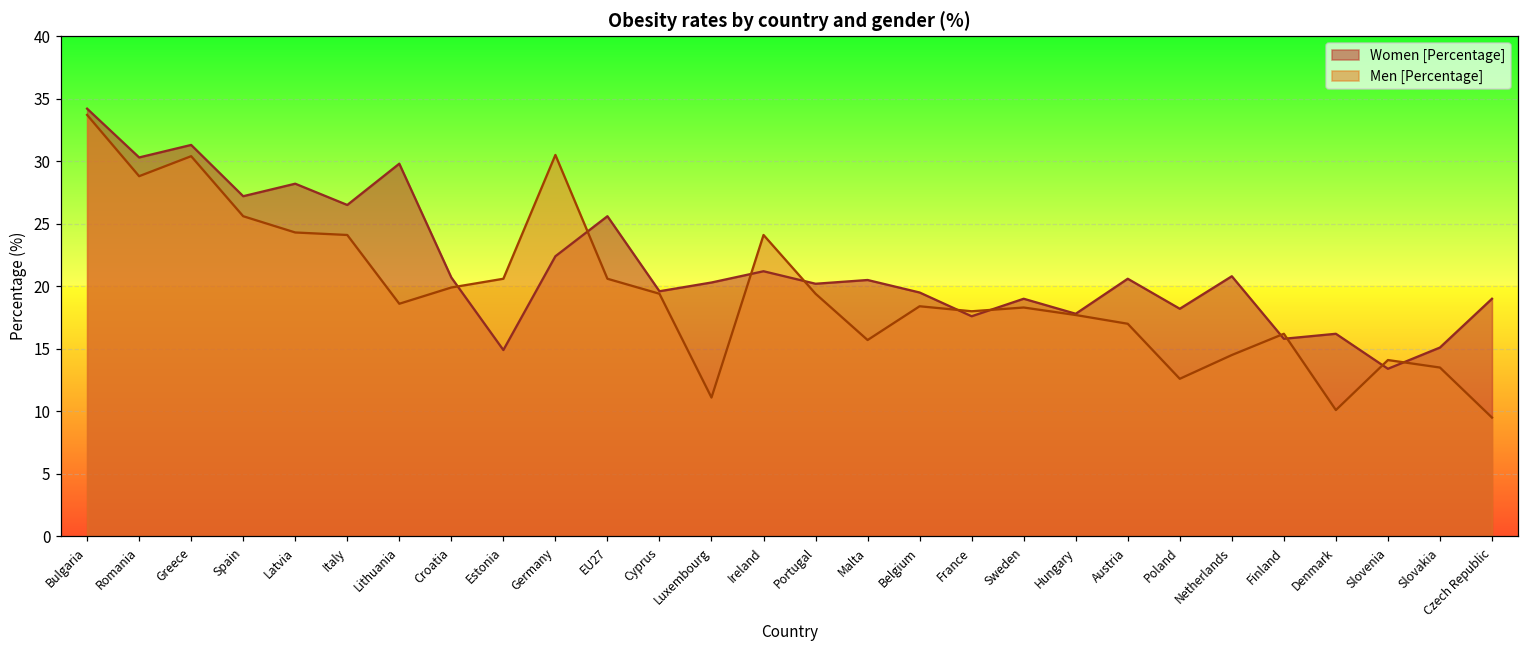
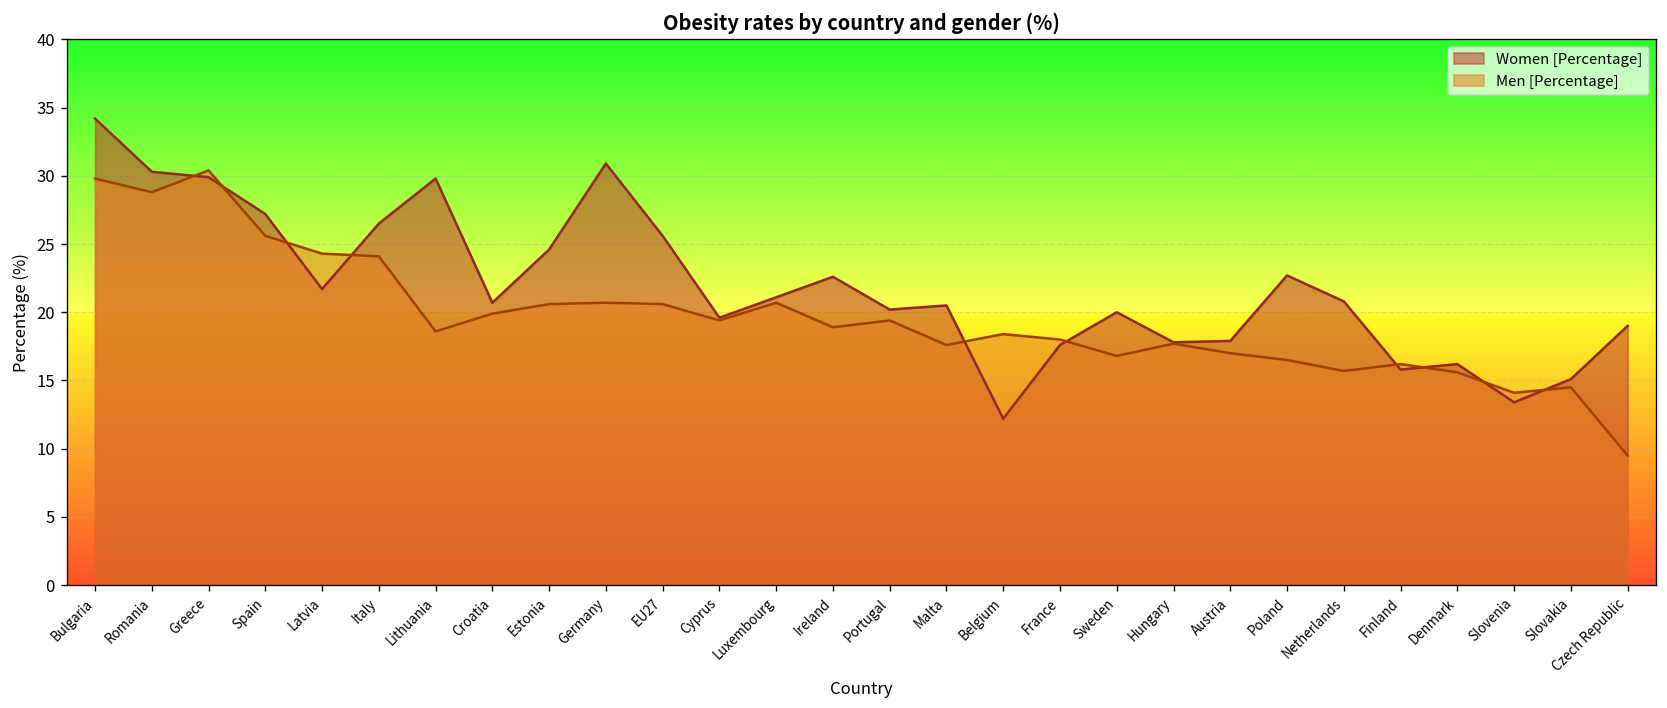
Men [Percentage], Bulgaria: 33.7 -> 29.8
Women [Percentage], Greece: 31.3 -> 29.9
Women [Percentage], Latvia: 28.2 -> 21.7
Women [Percentage], Estonia: 14.9 -> 24.6
Women [Percentage], Germany: 22.4 -> 30.9
Men [Percentage], Germany: 30.5 -> 20.7
Women [Percentage], Luxembourg: 20.3 -> 21.1
Men [Percentage], Luxembourg: 11.1 -> 20.7
Women [Percentage], Ireland: 21.2 -> 22.6
Men [Percentage], Ireland: 24.1 -> 18.9
Men [Percentage], Malta: 15.7 -> 17.6
Women [Percentage], Belgium: 19.5 -> 12.2
Women [Percentage], Sweden: 19 -> 20
Men [Percentage], Sweden: 18.3 -> 16.8
Women [Percentage], Austria: 20.6 -> 17.9
Women [Percentage], Poland: 18.2 -> 22.7
Men [Percentage], Poland: 12.6 -> 16.5
Men [Percentage], Netherlands: 14.5 -> 15.7
Men [Percentage], Denmark: 10.1 -> 15.6
Men [Percentage], Slovakia: 13.5 -> 14.5
